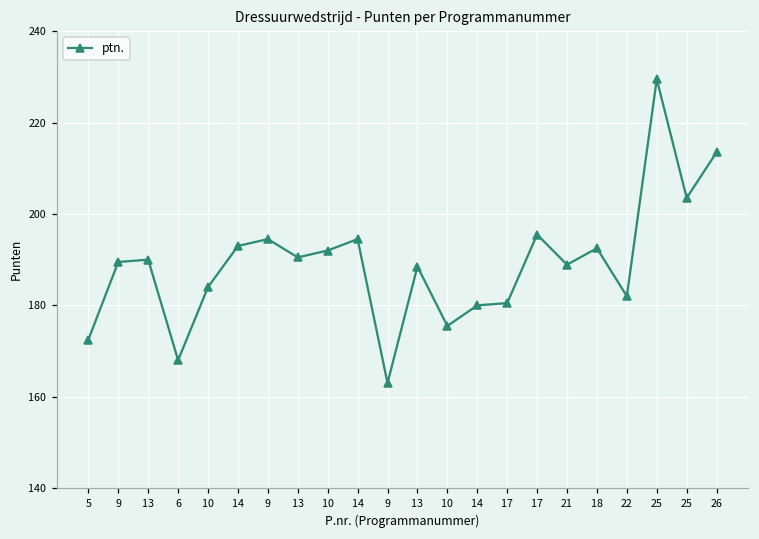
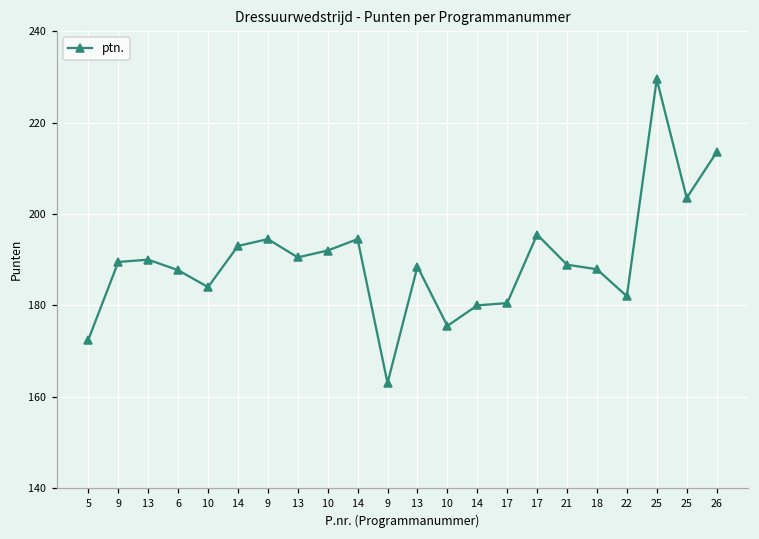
6: 168 -> 188
18: 193 -> 188
